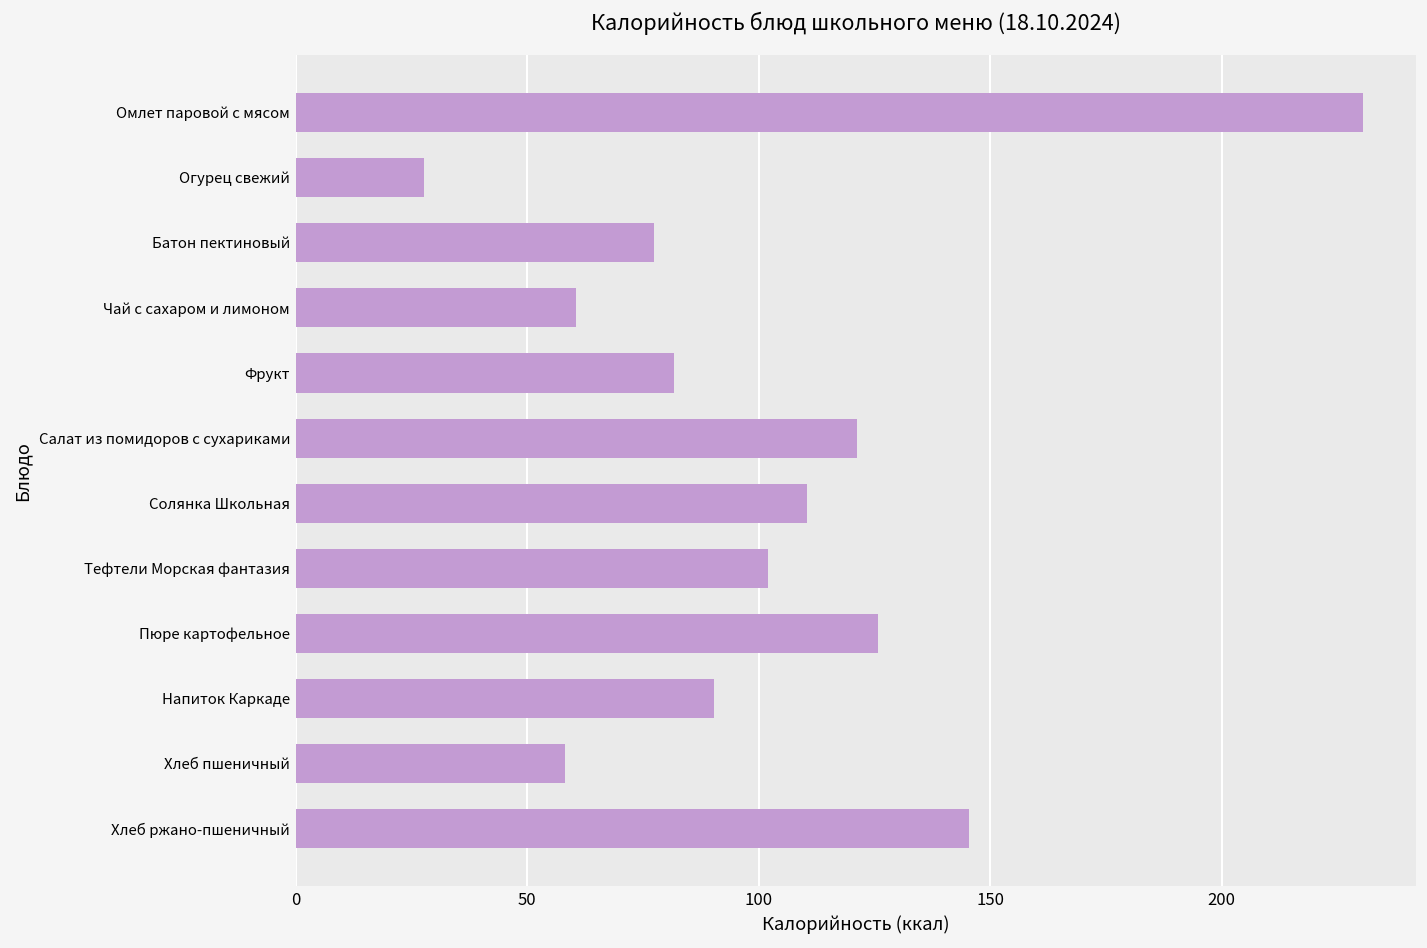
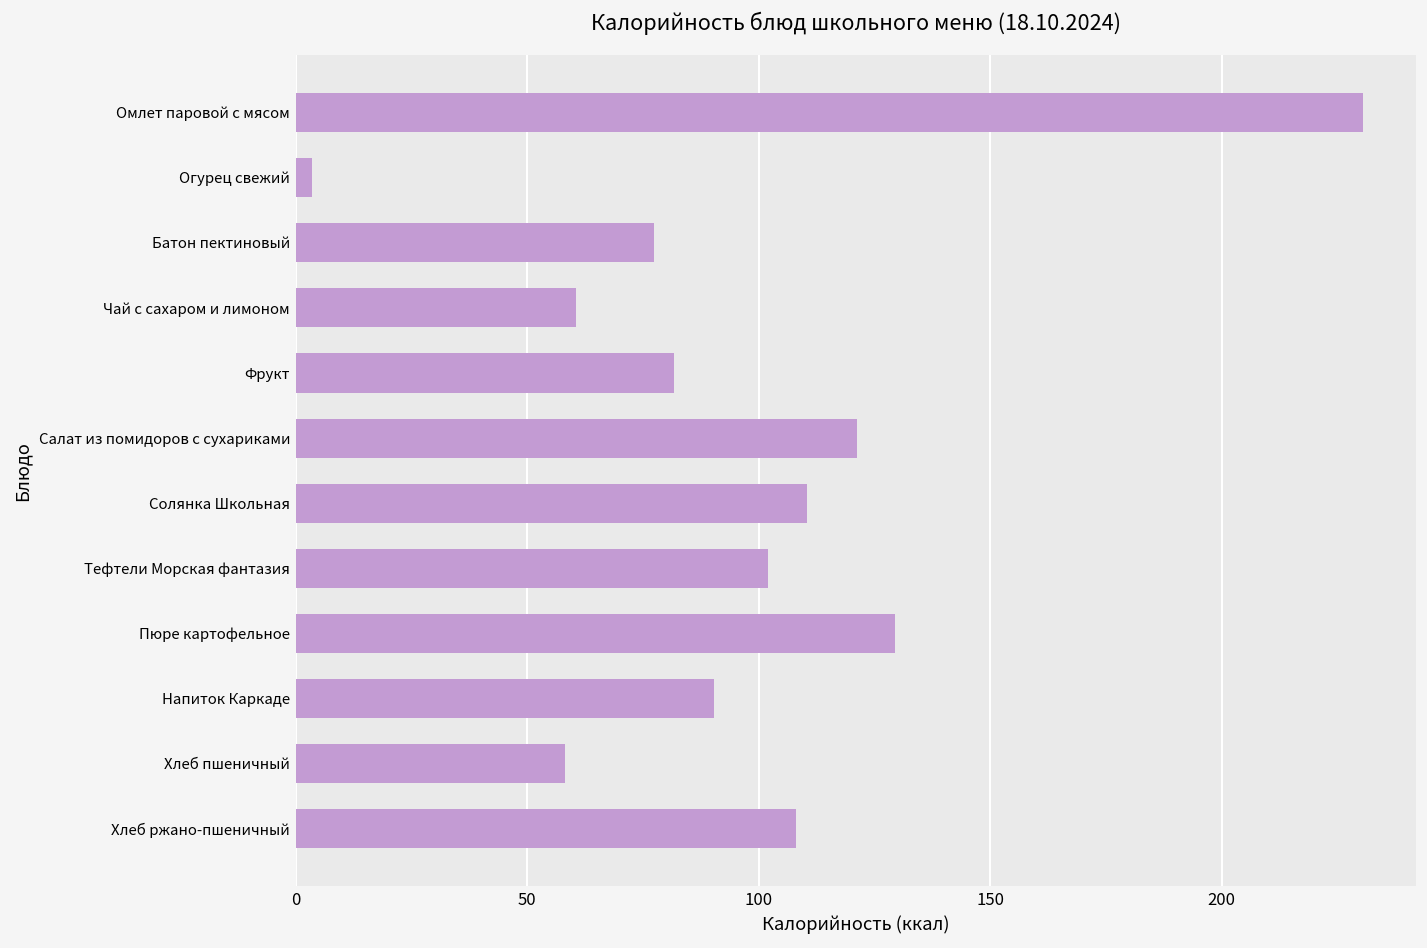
Огурец свежий: 28 -> 3
Пюре картофельное: 126 -> 130
Хлеб ржано-пшеничный: 145 -> 108
